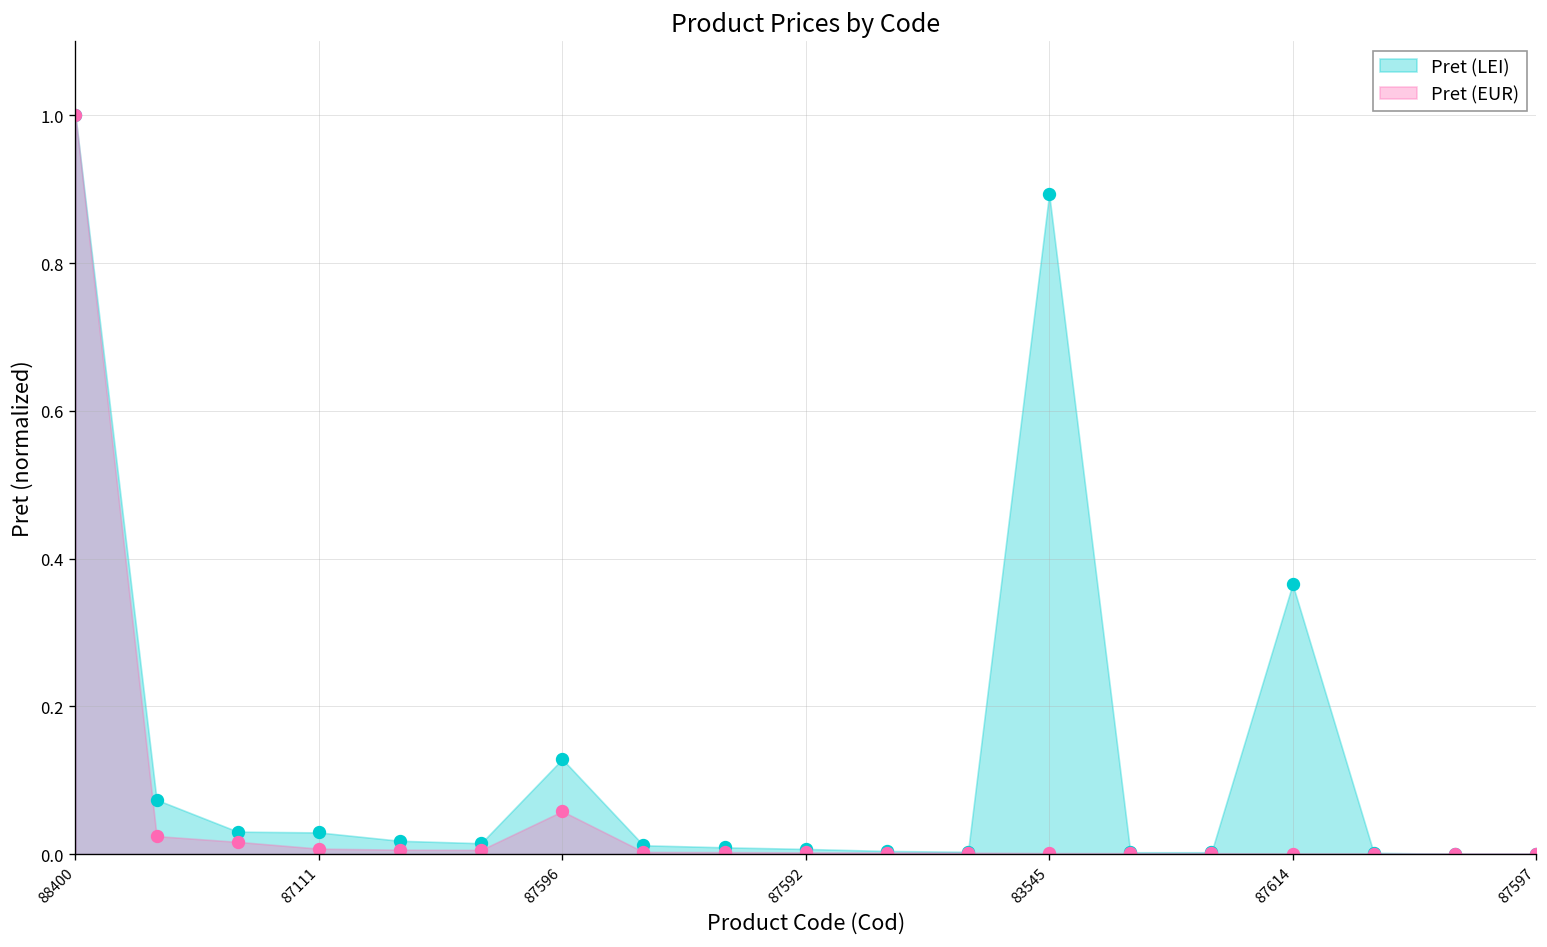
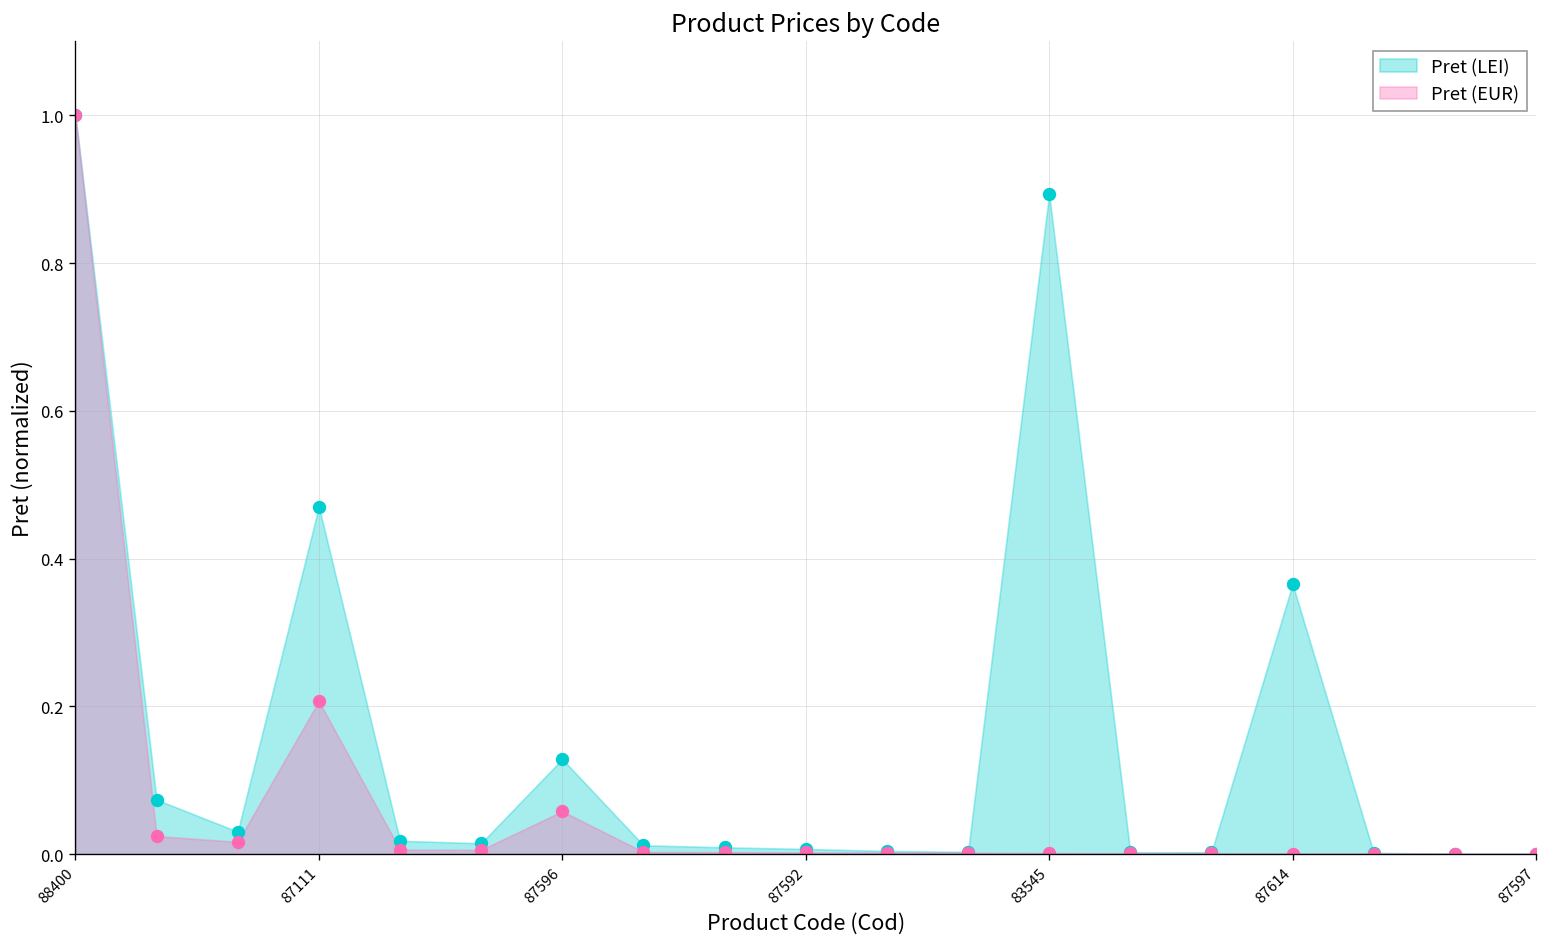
Pret (LEI), 87111: 0.03 -> 0.47
Pret (EUR), 87111: 0.01 -> 0.21
